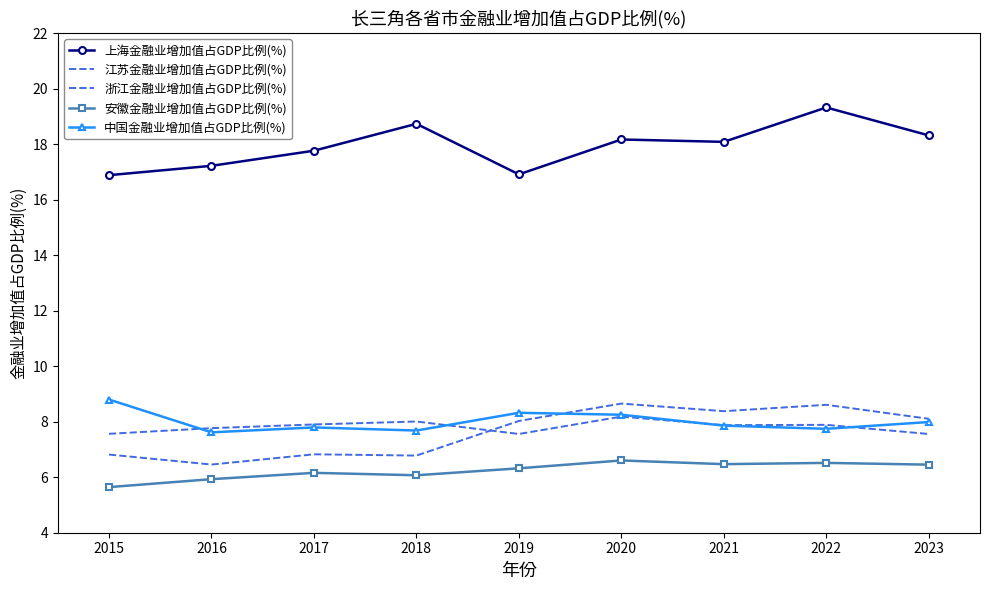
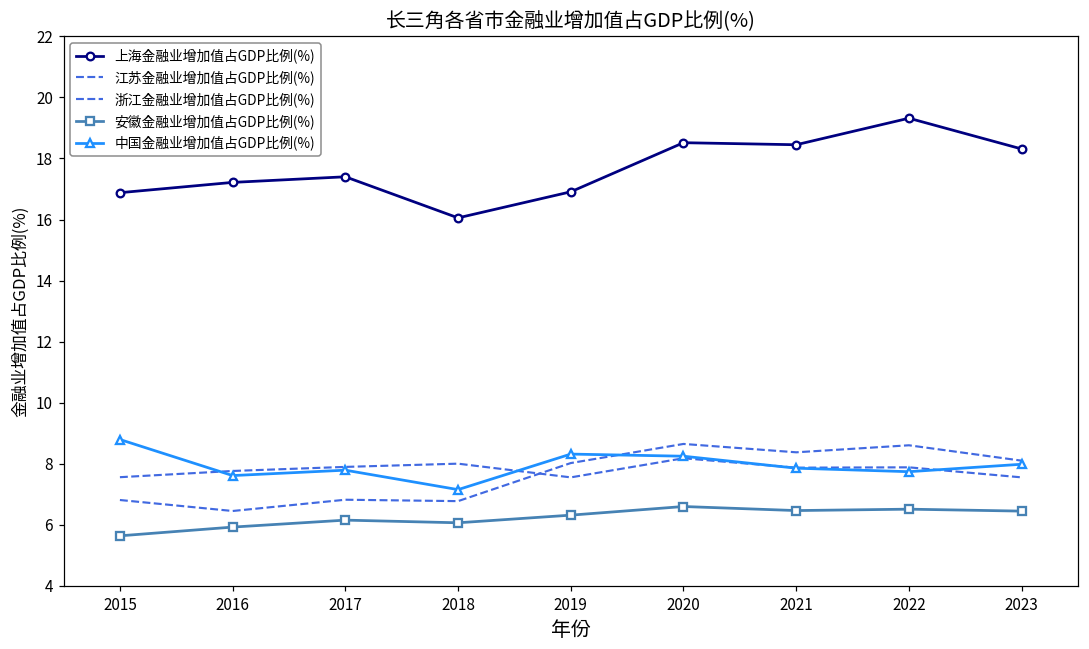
上海金融业增加值占GDP比例(%), 2017: 17.8 -> 17.4
上海金融业增加值占GDP比例(%), 2018: 18.7 -> 16.1
中国金融业增加值占GDP比例(%), 2018: 7.7 -> 7.2
上海金融业增加值占GDP比例(%), 2020: 18.2 -> 18.5
上海金融业增加值占GDP比例(%), 2021: 18.1 -> 18.5
